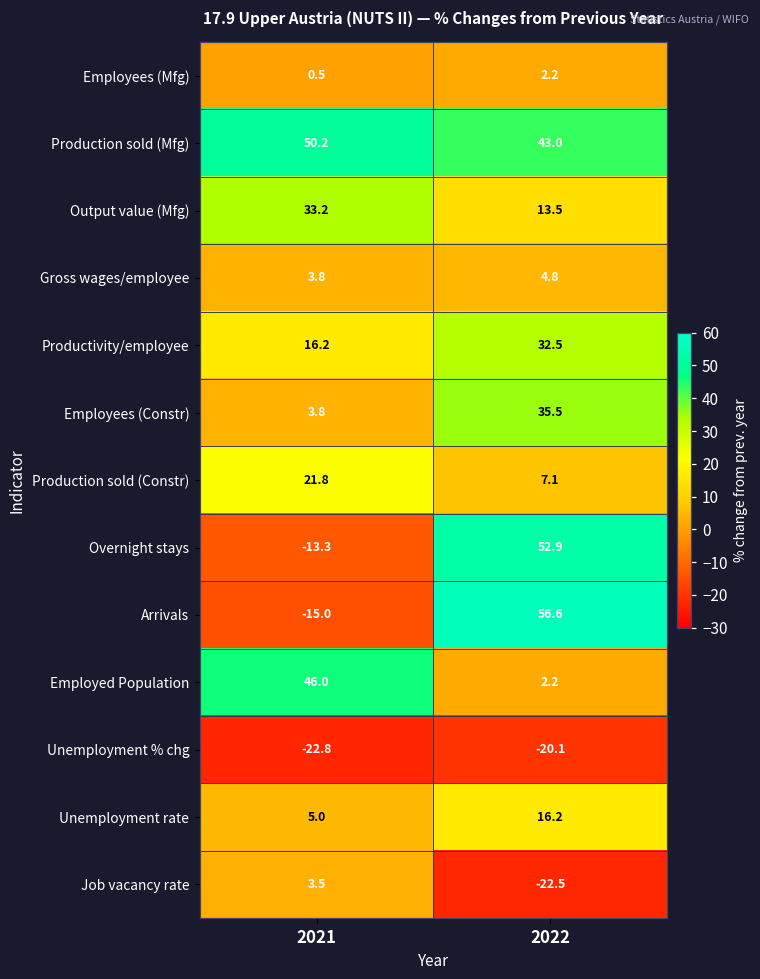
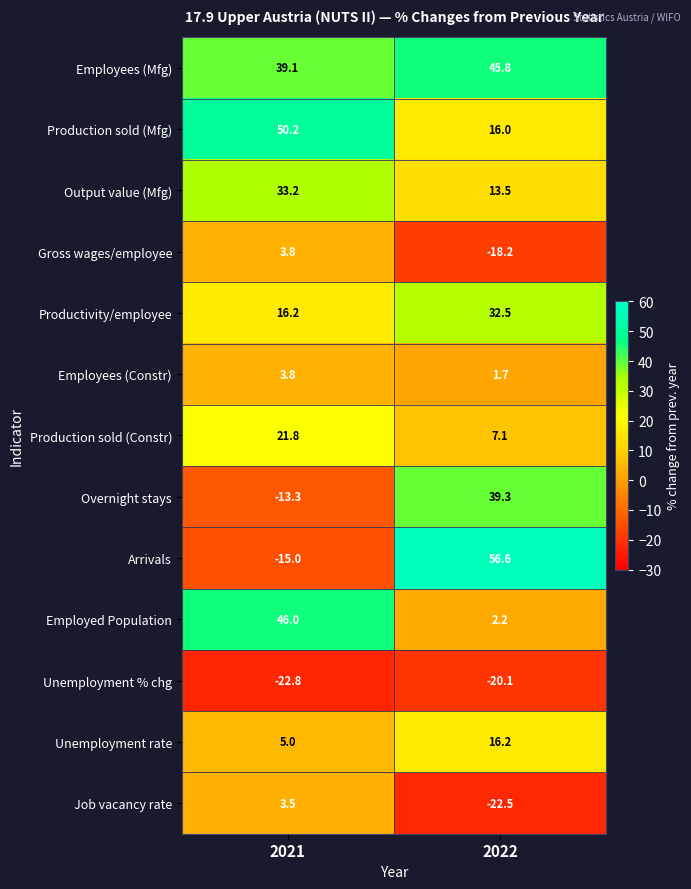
Employees (Mfg), 2021: 0.5 -> 39.1
Employees (Mfg), 2022: 2.2 -> 45.8
Production sold (Mfg), 2022: 43.0 -> 16.0
Gross wages/employee, 2022: 4.8 -> -18.2
Employees (Constr), 2022: 35.5 -> 1.7
Overnight stays, 2022: 52.9 -> 39.3
